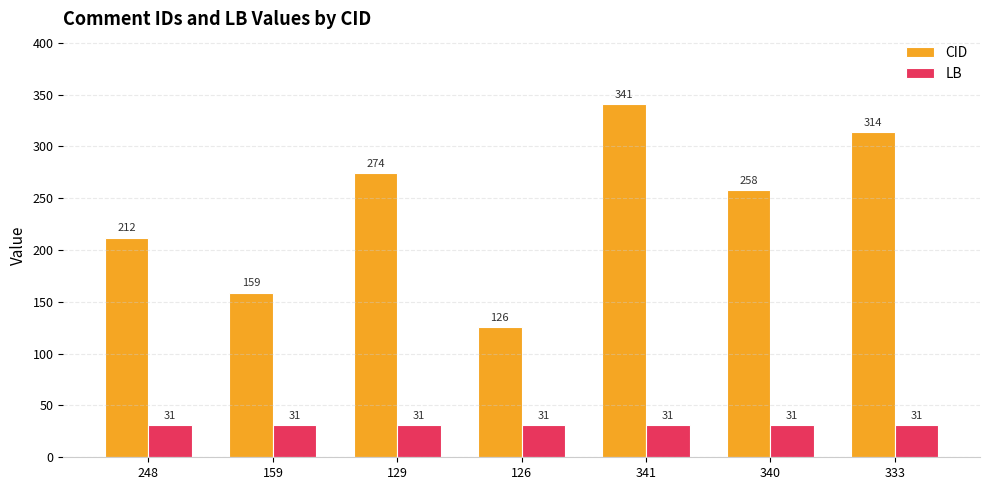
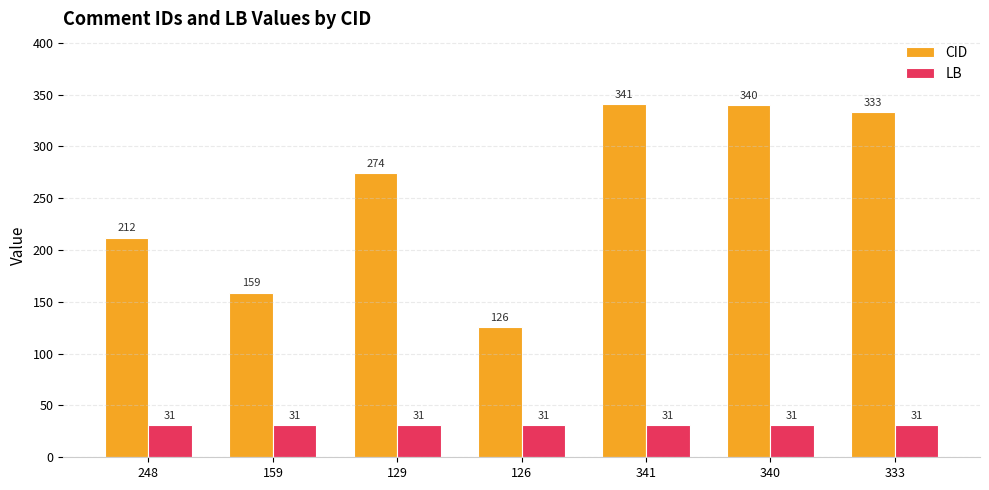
CID, 340: 258 -> 340
CID, 333: 314 -> 333
